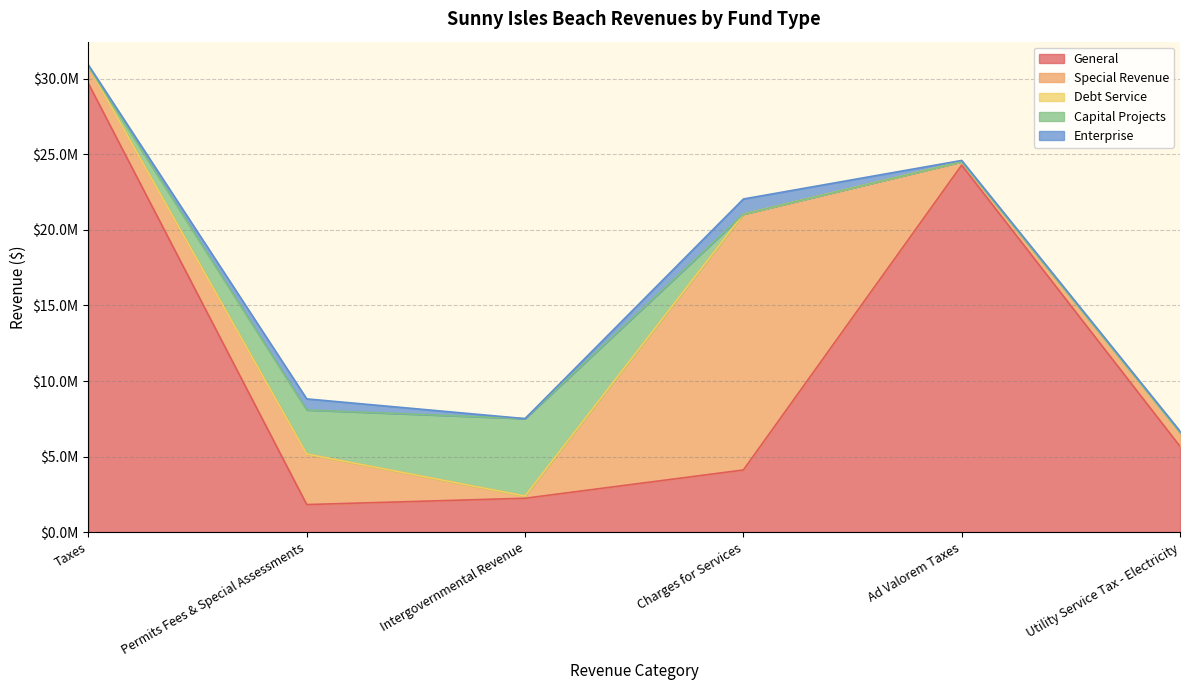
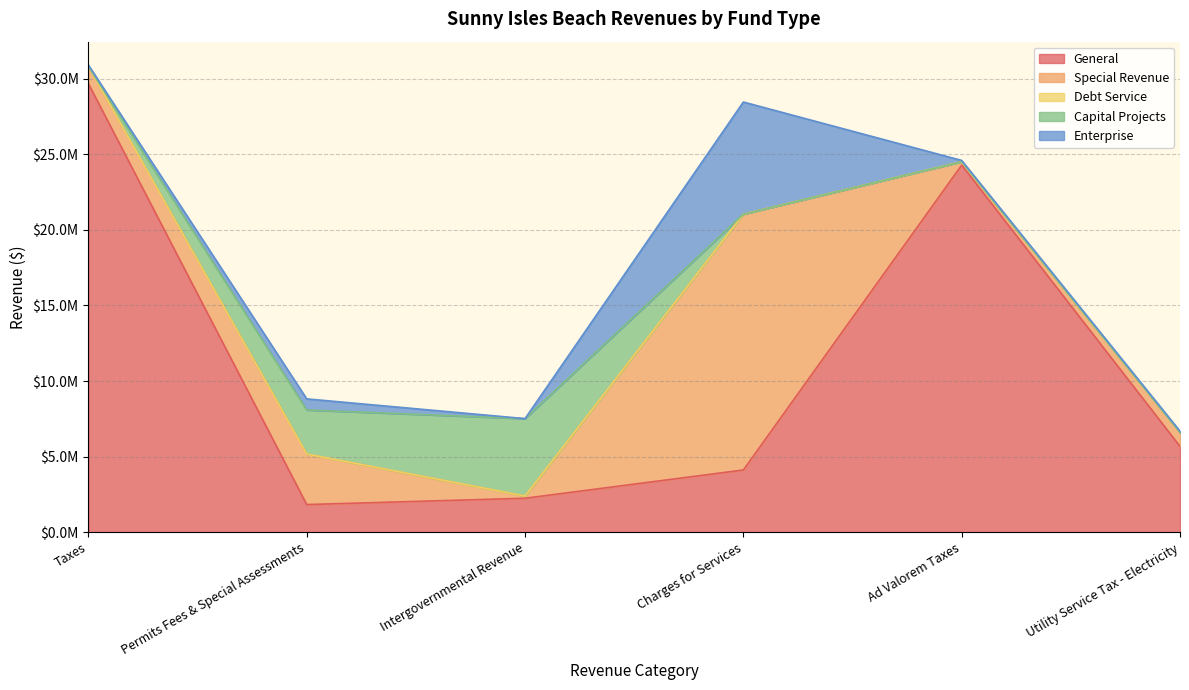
Enterprise, Charges for Services: $1000000 -> $7400000
